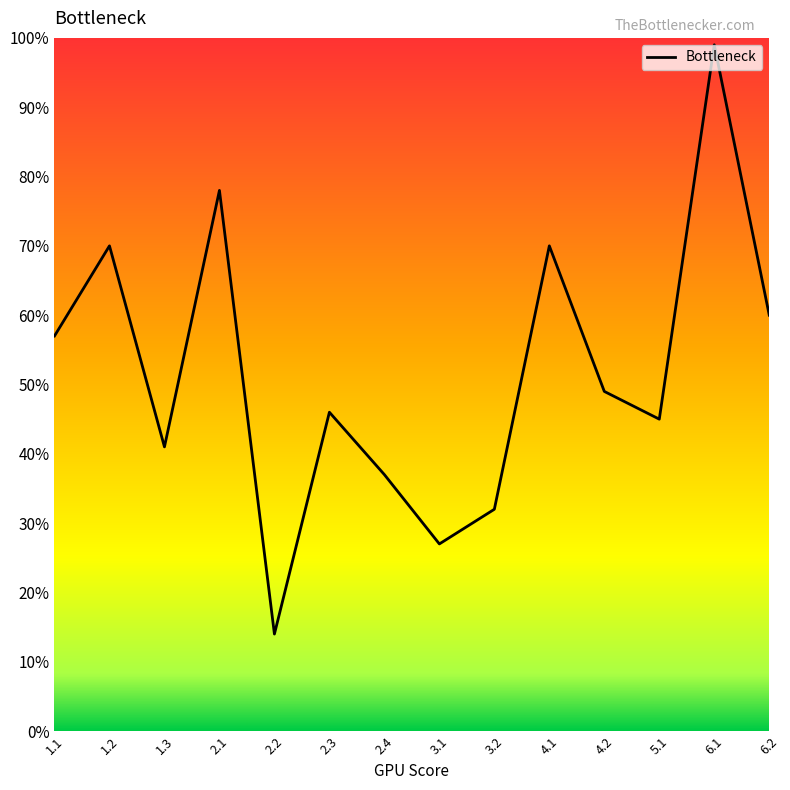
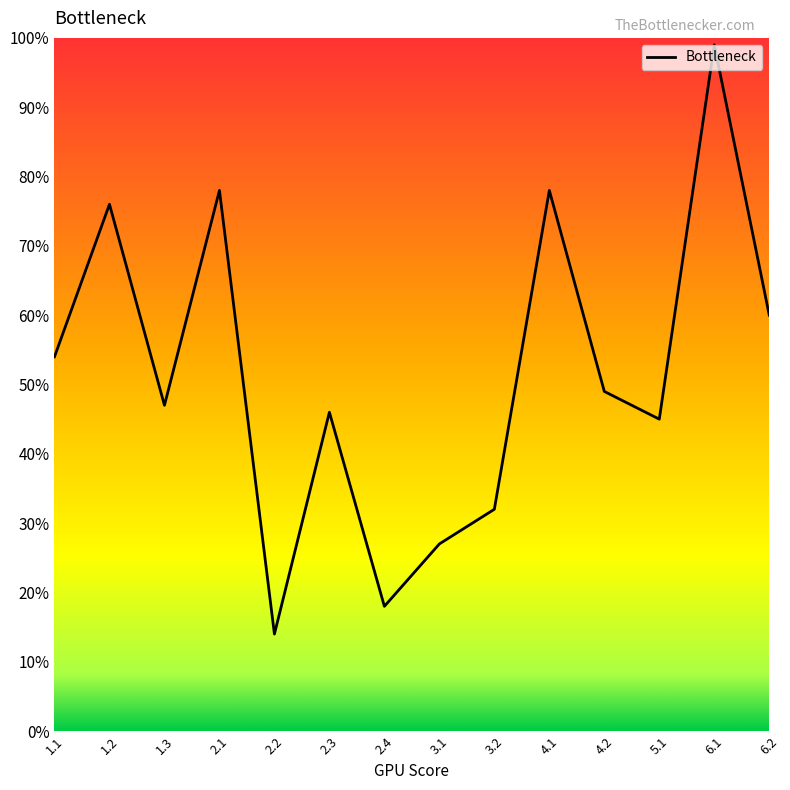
1.1: 57% -> 54%
1.2: 70% -> 76%
1.3: 41% -> 47%
2.4: 37% -> 18%
4.1: 70% -> 78%
